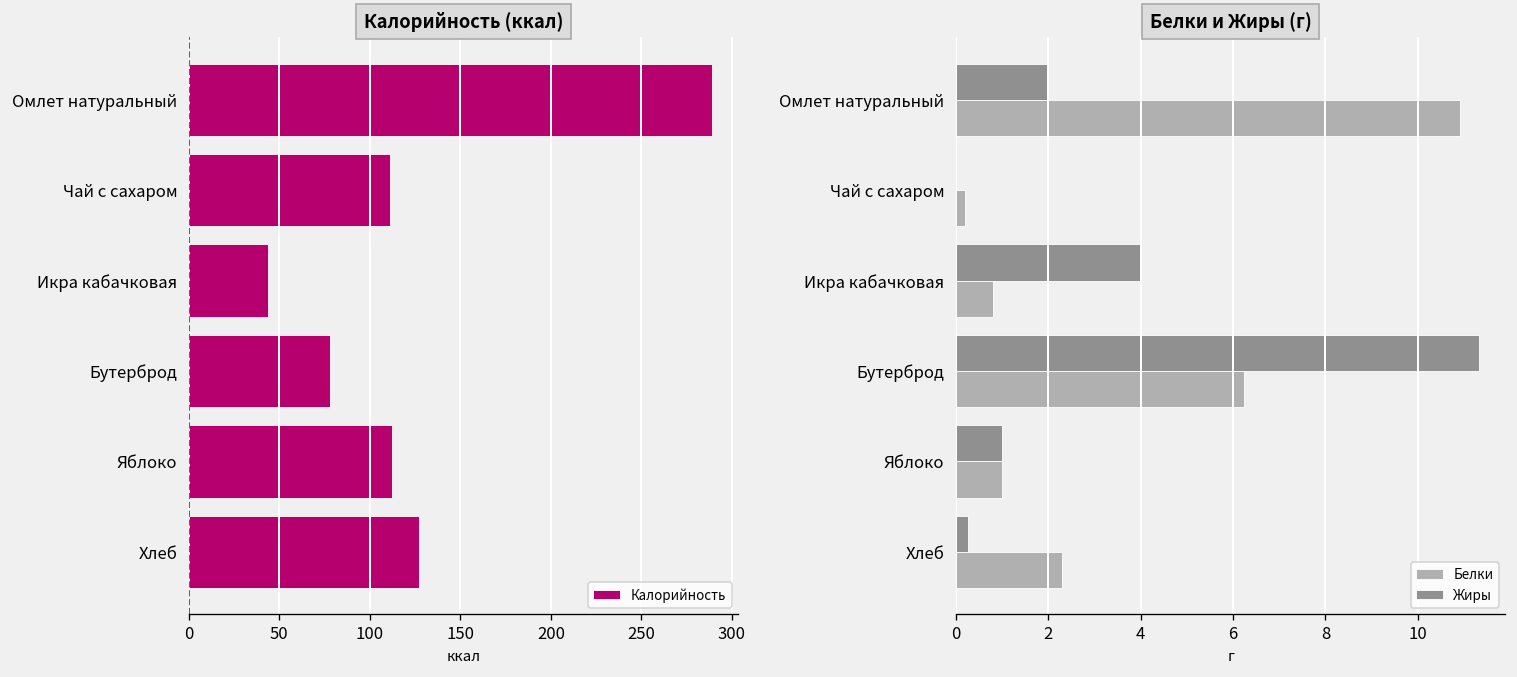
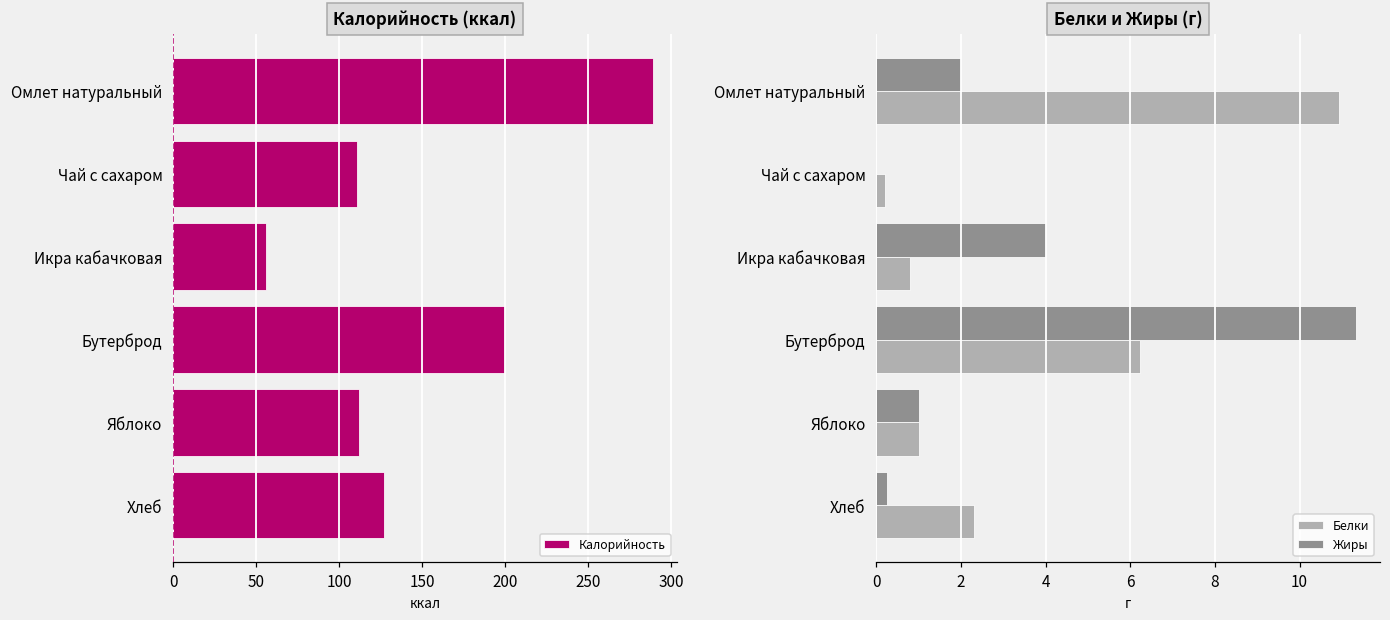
Калорийность (ккал), Икра кабачковая: 44 -> 56
Калорийность (ккал), Бутерброд: 78 -> 200
